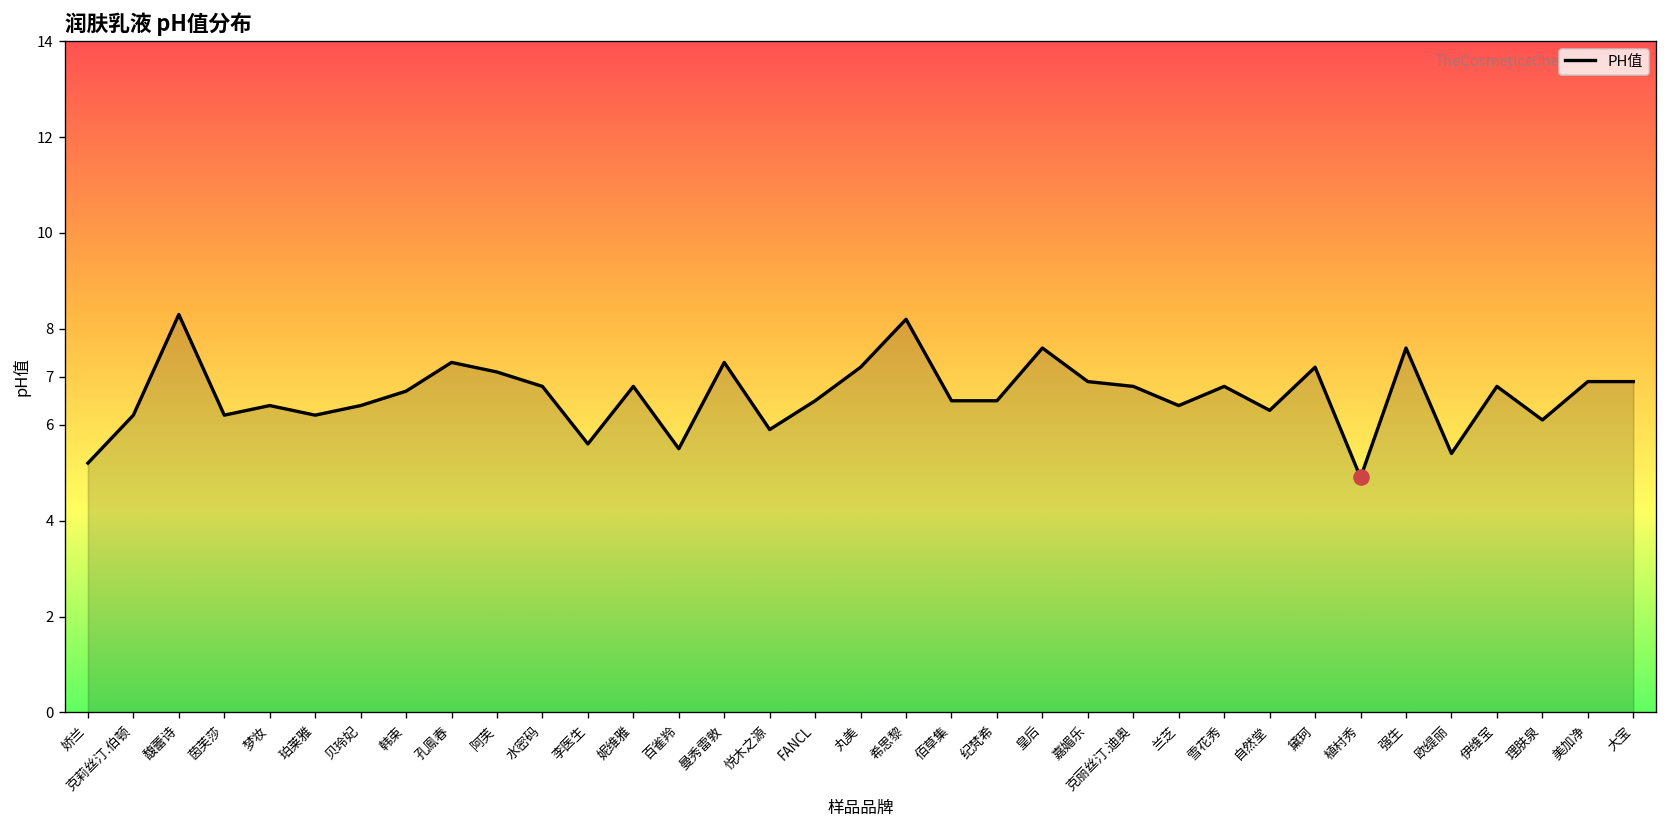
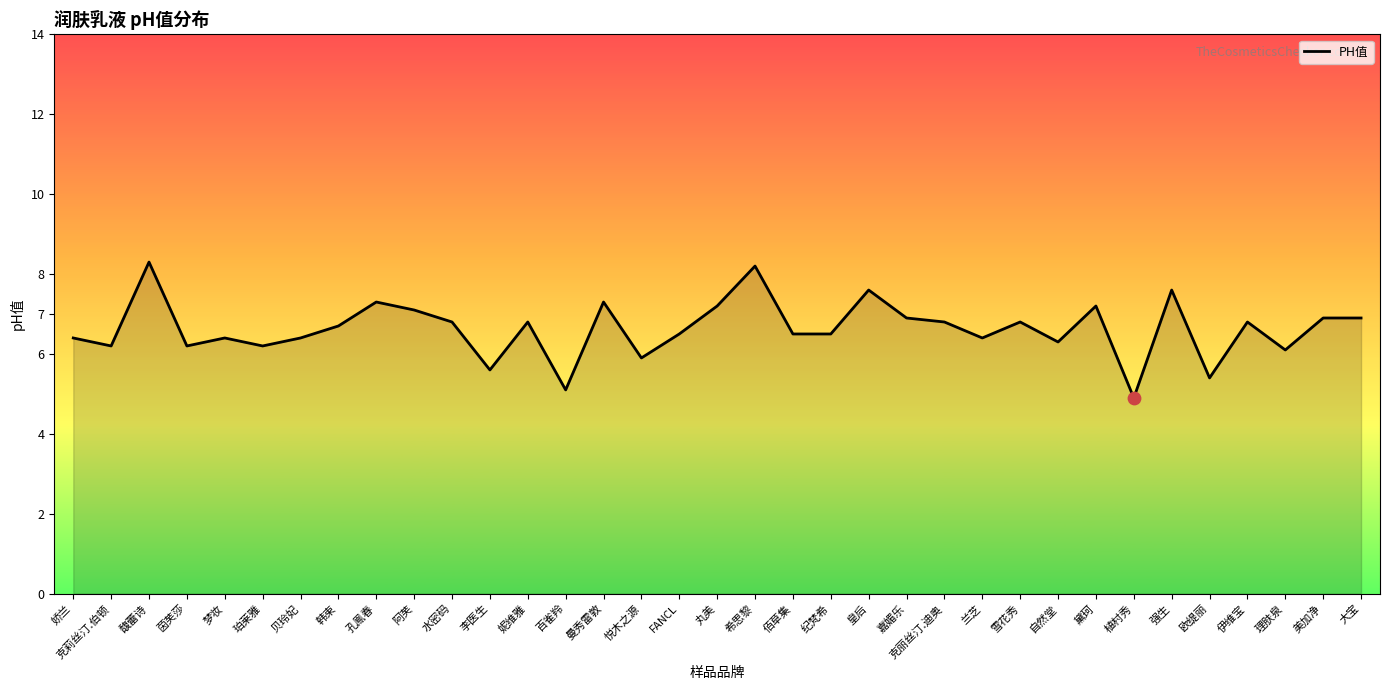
PH值, 娇兰: 5.2 -> 6.4
PH值, 百雀羚: 5.5 -> 5.1
